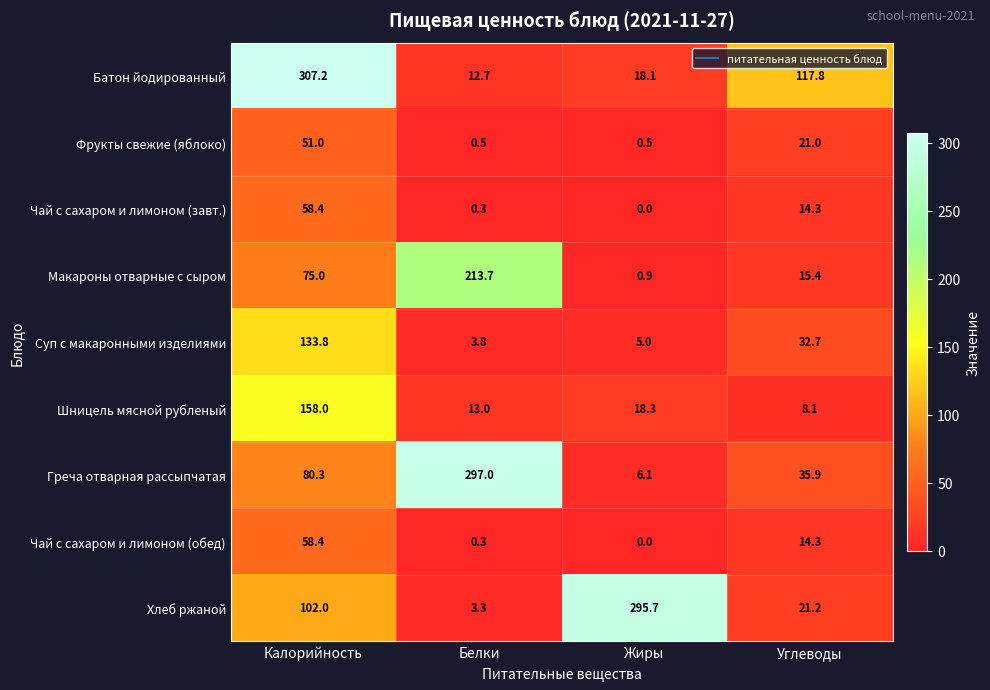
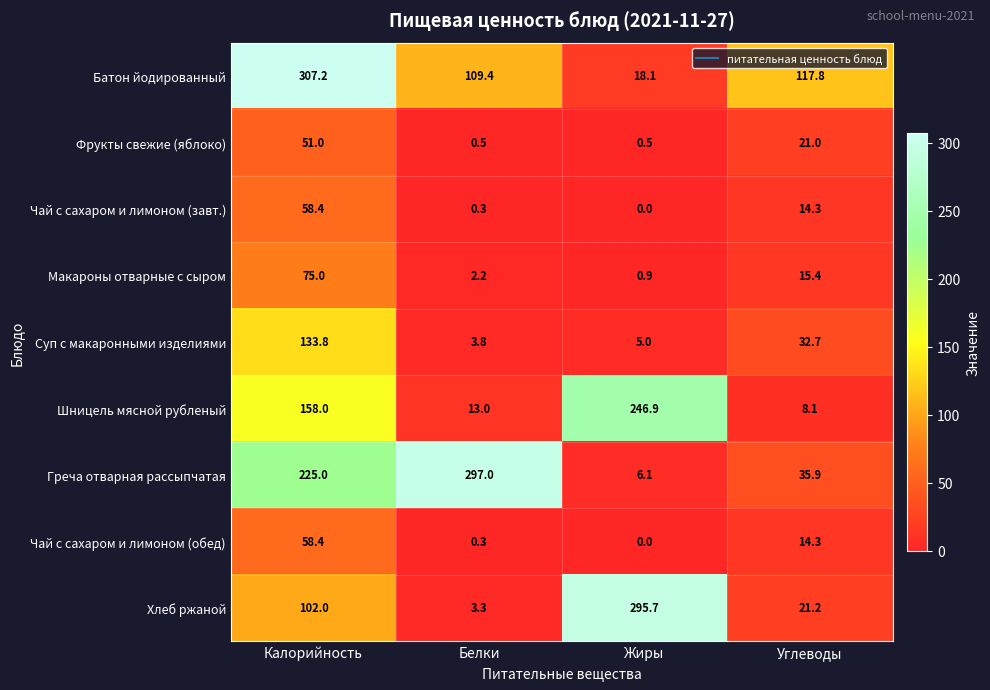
Батон йодированный, Белки: 12.7 -> 109.4
Макароны отварные с сыром, Белки: 213.7 -> 2.2
Шницель мясной рубленый, Жиры: 18.3 -> 246.9
Греча отварная рассыпчатая, Калорийность: 80.3 -> 225.0
